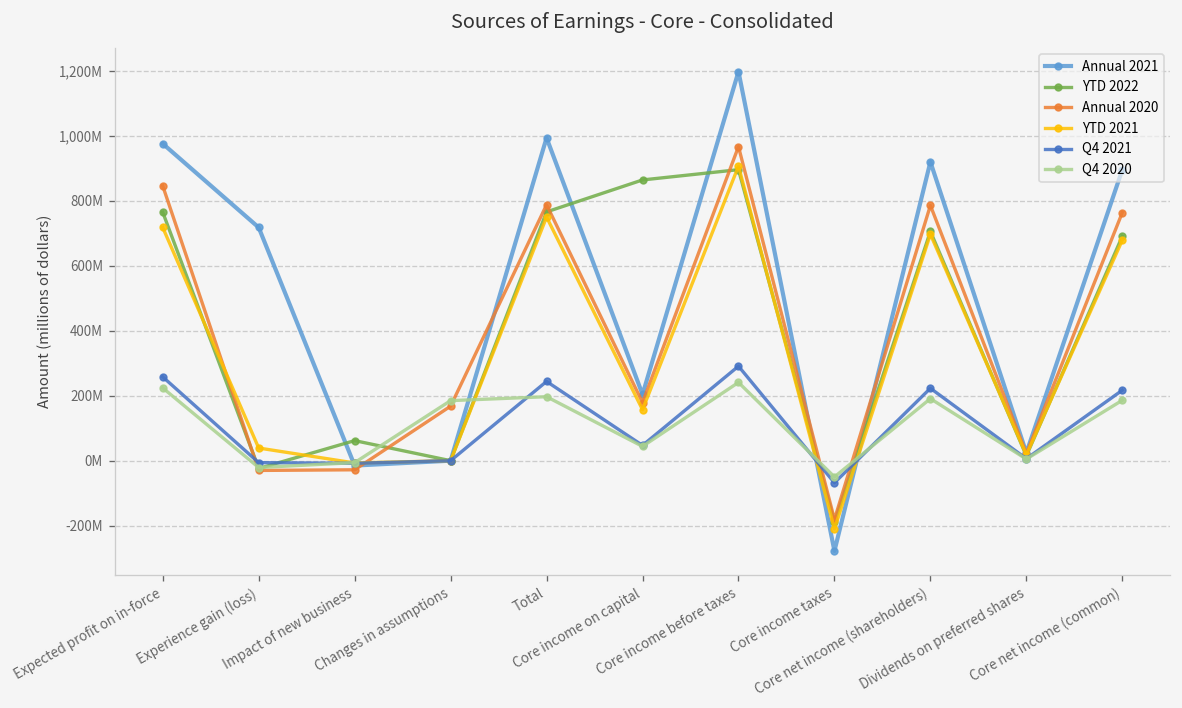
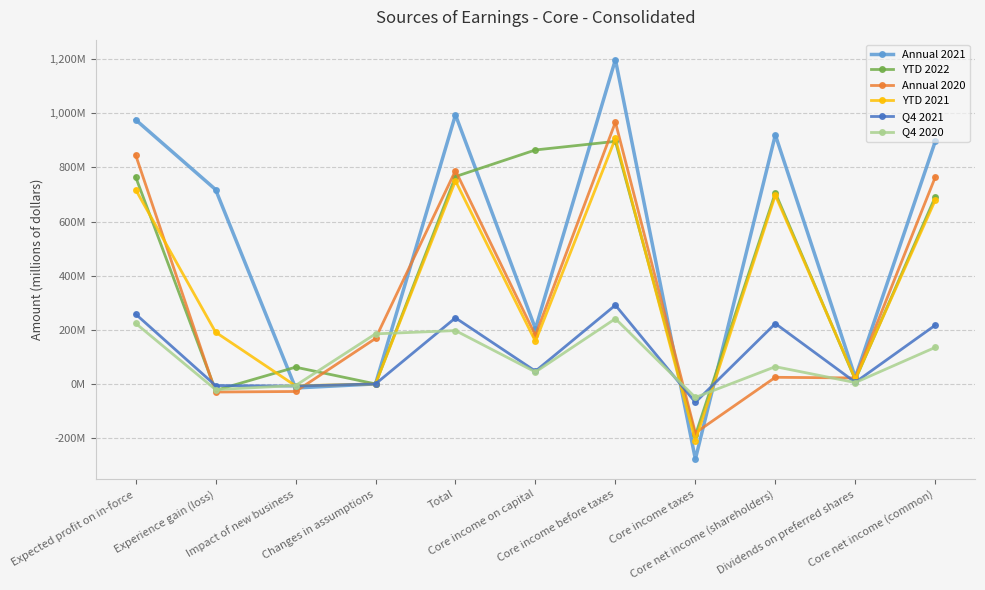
YTD 2021, Experience gain (loss): 40,000,000 -> 190,000,000
Annual 2020, Core net income (shareholders): 790,000,000 -> 20,000,000
Q4 2020, Core net income (shareholders): 190,000,000 -> 60,000,000
Q4 2020, Core net income (common): 190,000,000 -> 130,000,000
